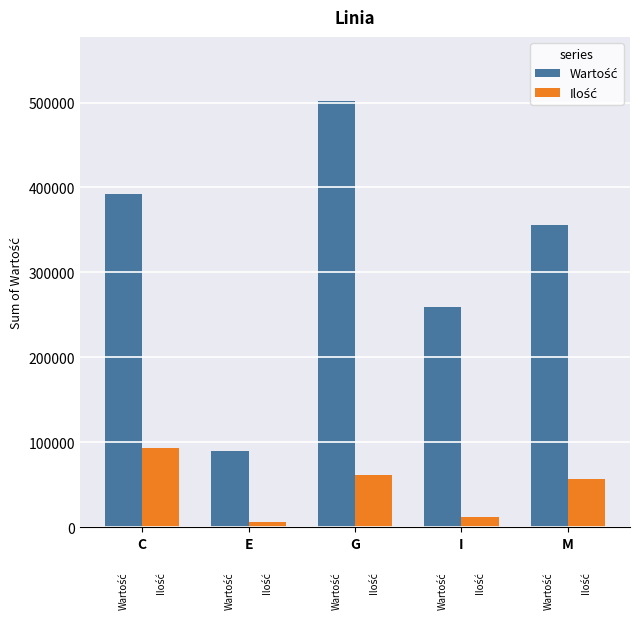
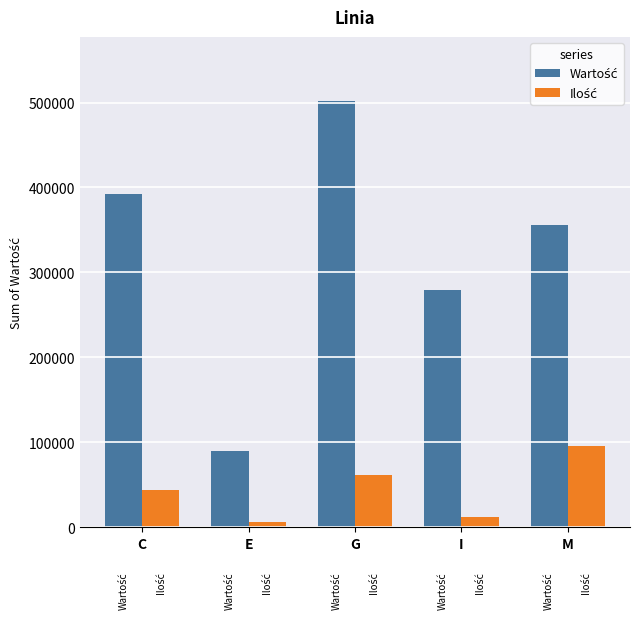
Ilość, C: 90000 -> 40000
Wartość, I: 260000 -> 280000
Ilość, M: 60000 -> 100000
